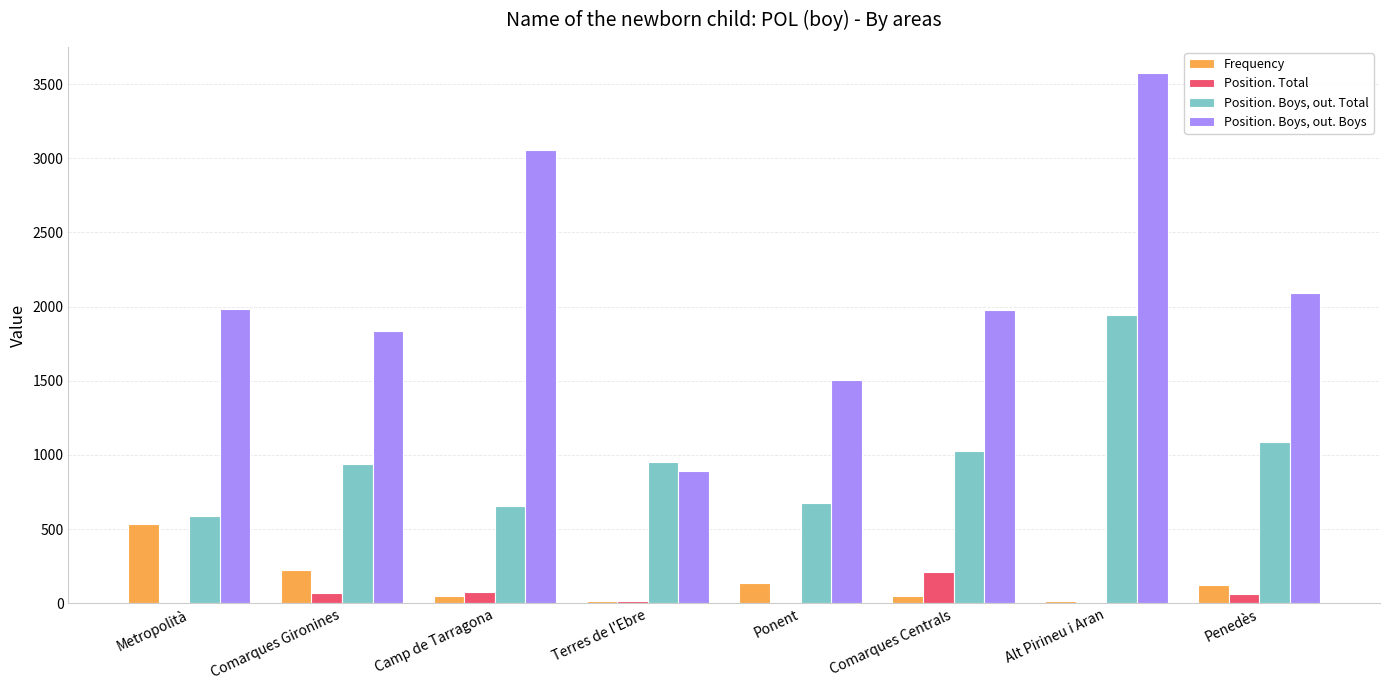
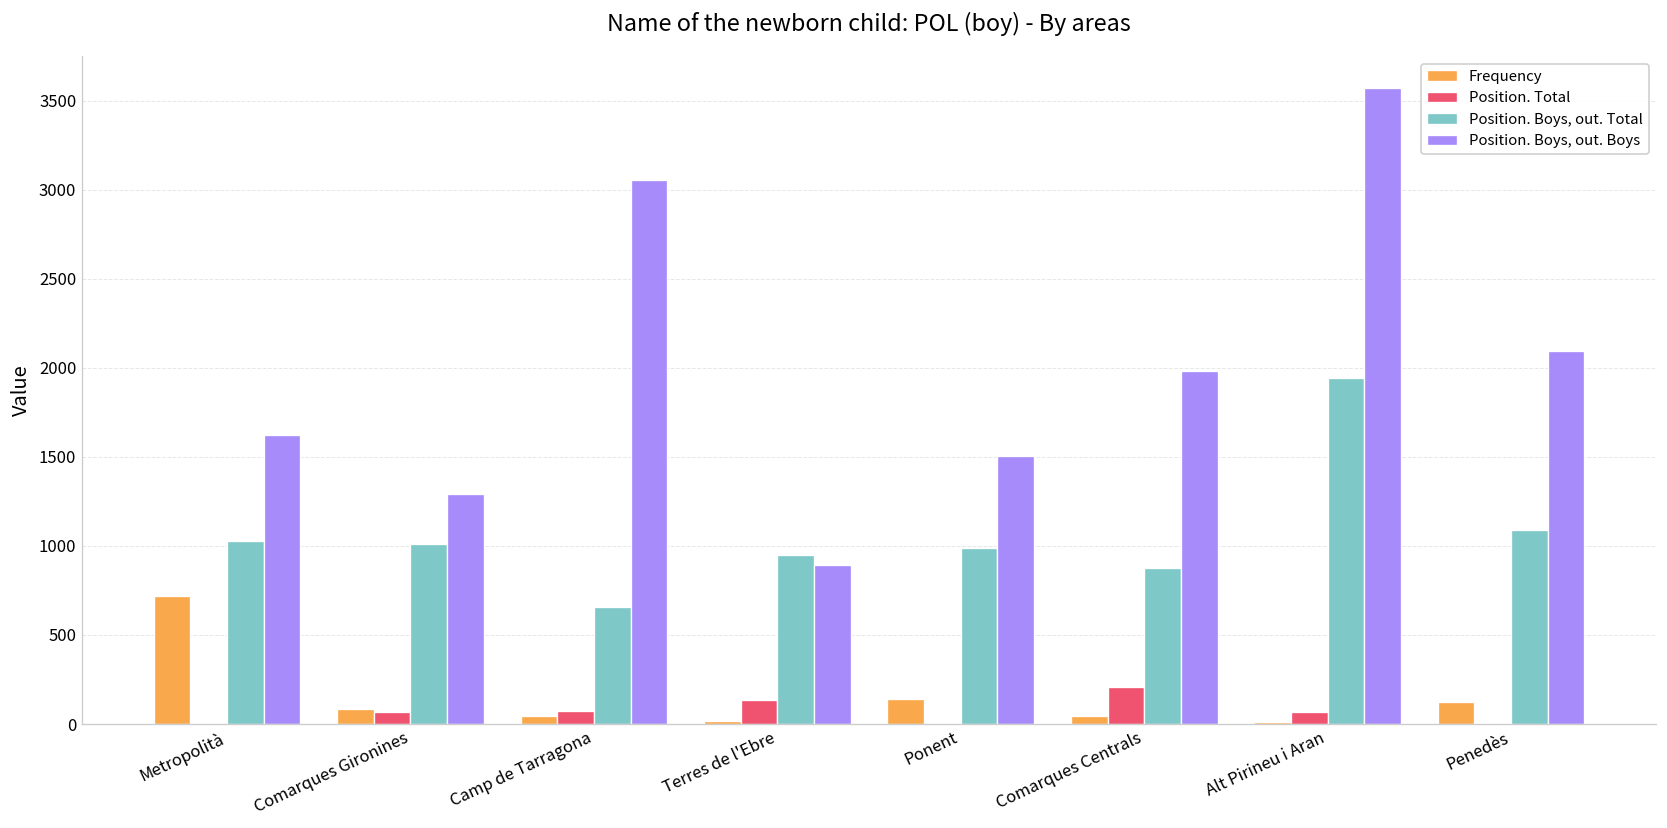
Frequency, Metropolità: 540 -> 720
Position. Boys, out. Total, Metropolità: 590 -> 1030
Position. Boys, out. Boys, Metropolità: 1980 -> 1620
Frequency, Comarques Gironines: 220 -> 80
Position. Boys, out. Total, Comarques Gironines: 940 -> 1010
Position. Boys, out. Boys, Comarques Gironines: 1830 -> 1290
Position. Total, Terres de l'Ebre: 10 -> 140
Position. Boys, out. Total, Ponent: 680 -> 990
Position. Boys, out. Total, Comarques Centrals: 1030 -> 880
Position. Total, Alt Pirineu i Aran: 0 -> 70
Position. Total, Penedès: 60 -> 10
